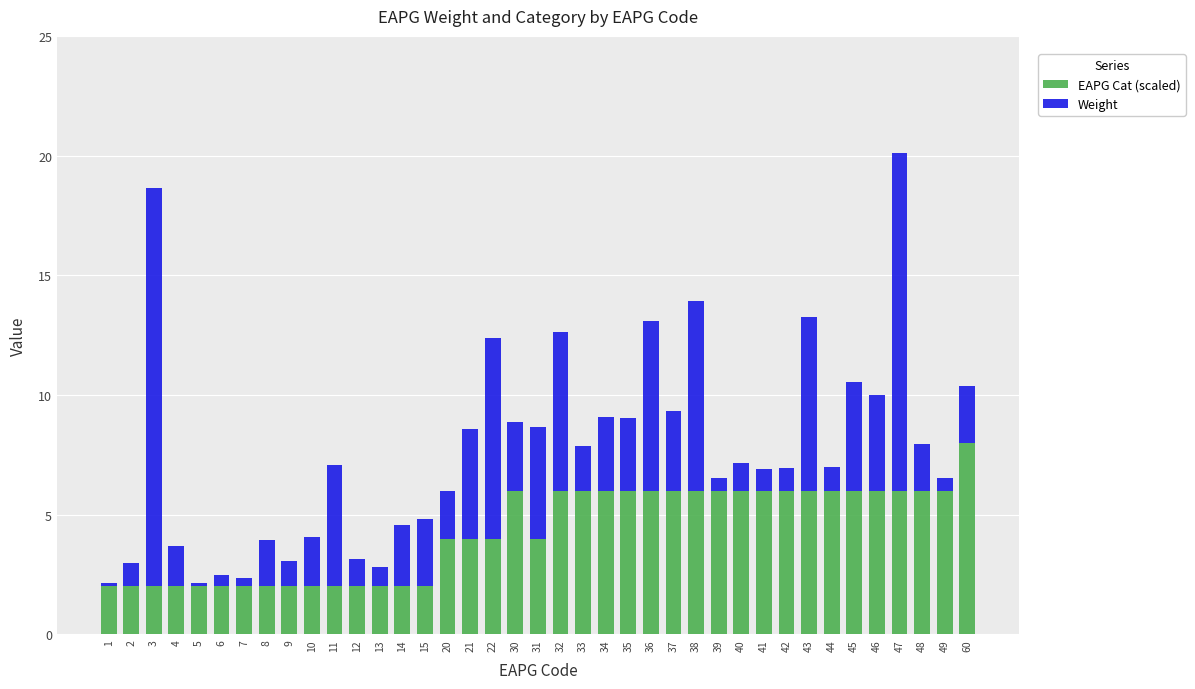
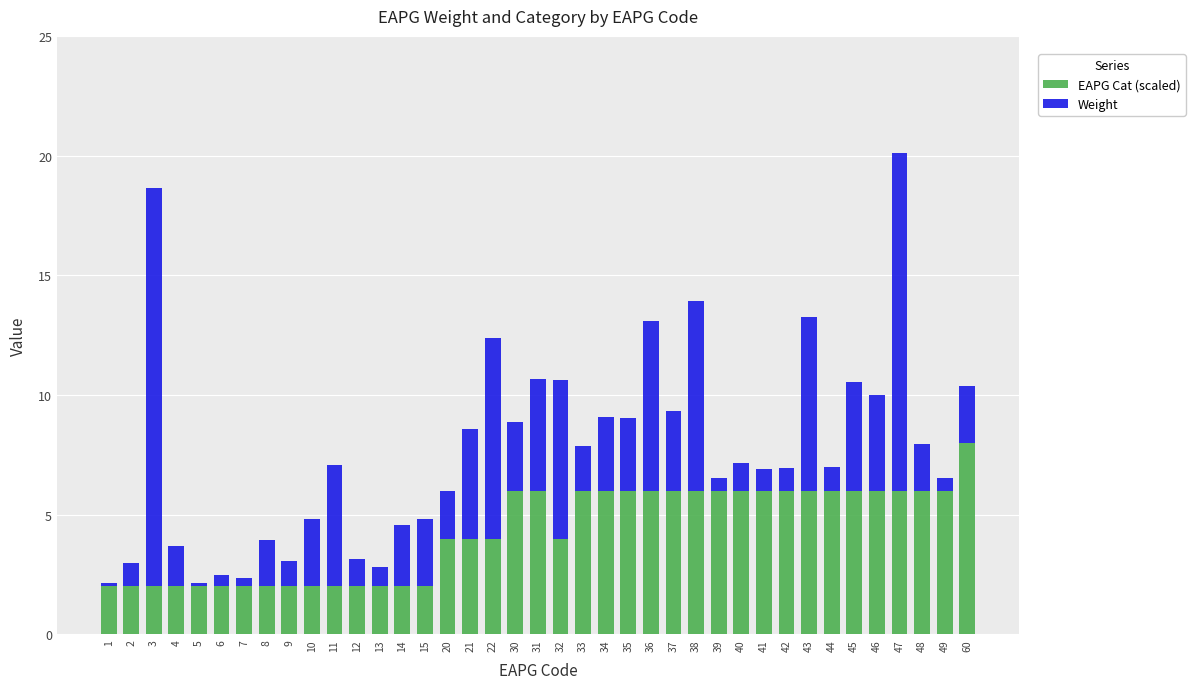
Weight, 10: 2.1 -> 2.8
EAPG Cat (scaled), 31: 4.0 -> 6.0
EAPG Cat (scaled), 32: 6.0 -> 4.0
